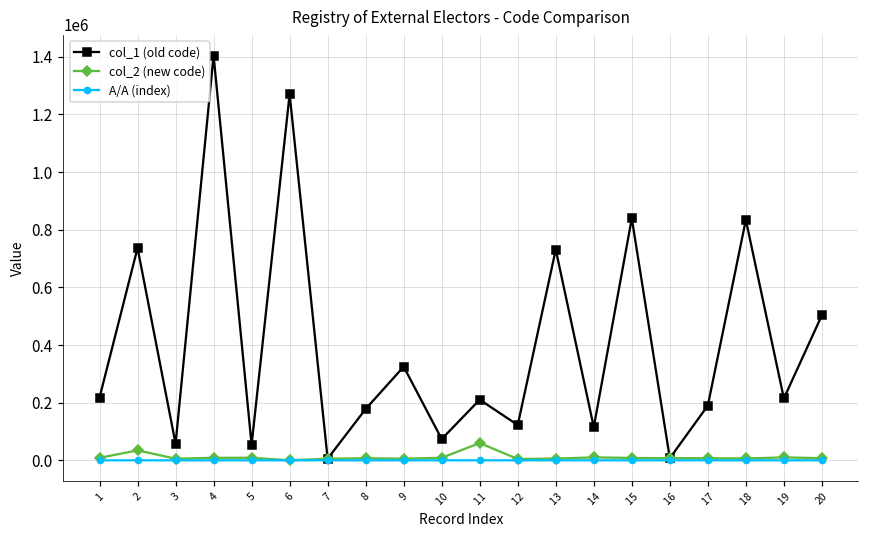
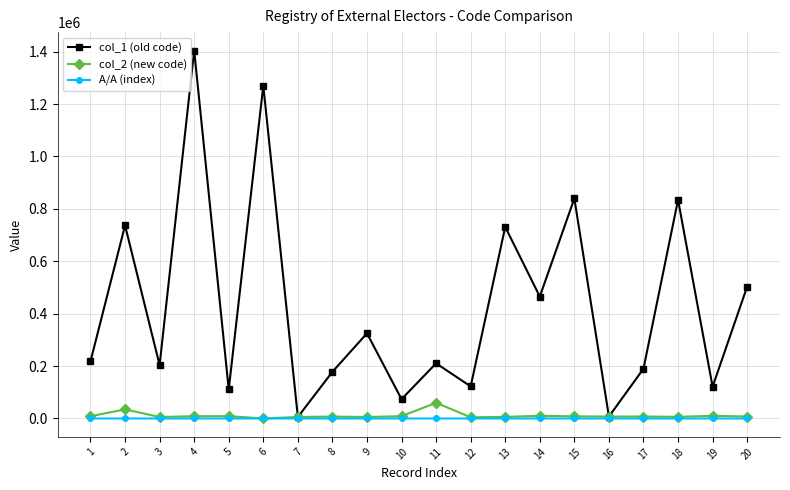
col_1 (old code), 3: 60000 -> 200000
col_1 (old code), 5: 50000 -> 110000
col_1 (old code), 14: 120000 -> 470000
col_1 (old code), 19: 210000 -> 120000
